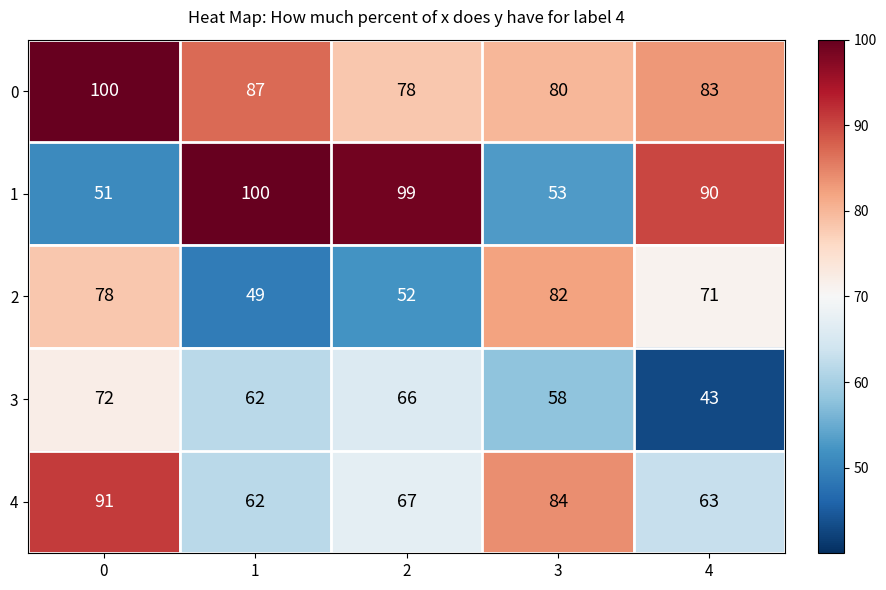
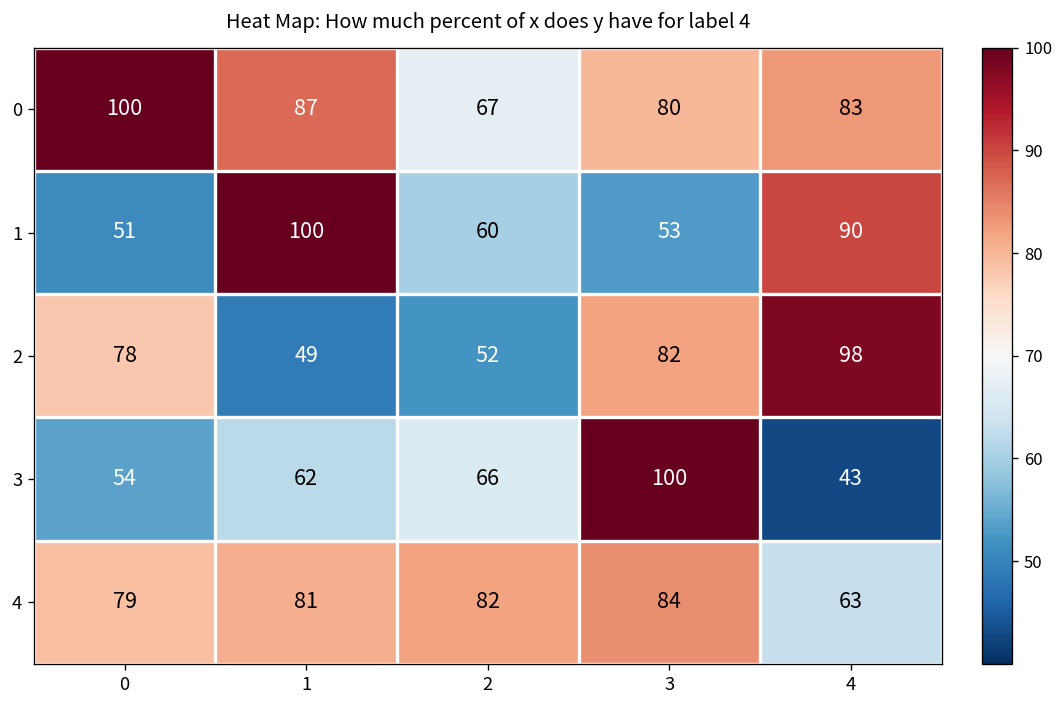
0, 2: 78 -> 67
1, 2: 99 -> 60
2, 4: 71 -> 98
3, 0: 72 -> 54
3, 3: 58 -> 100
4, 0: 91 -> 79
4, 1: 62 -> 81
4, 2: 67 -> 82
